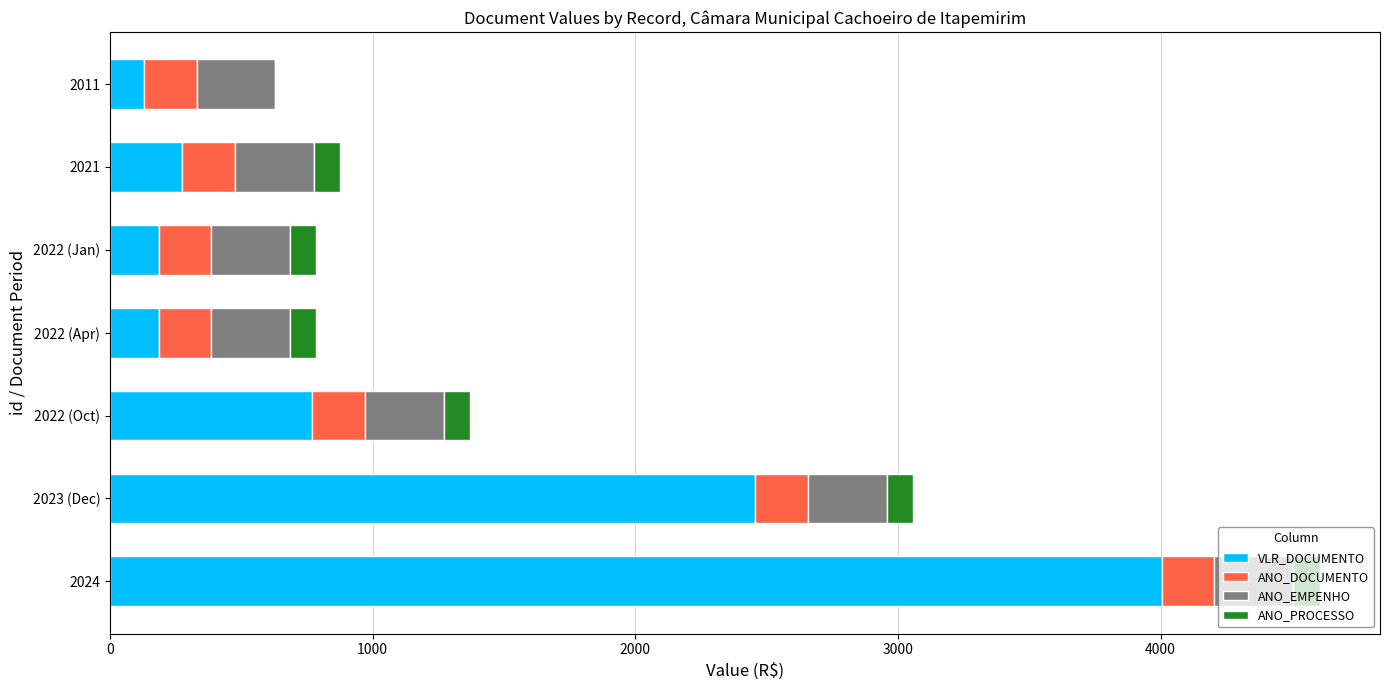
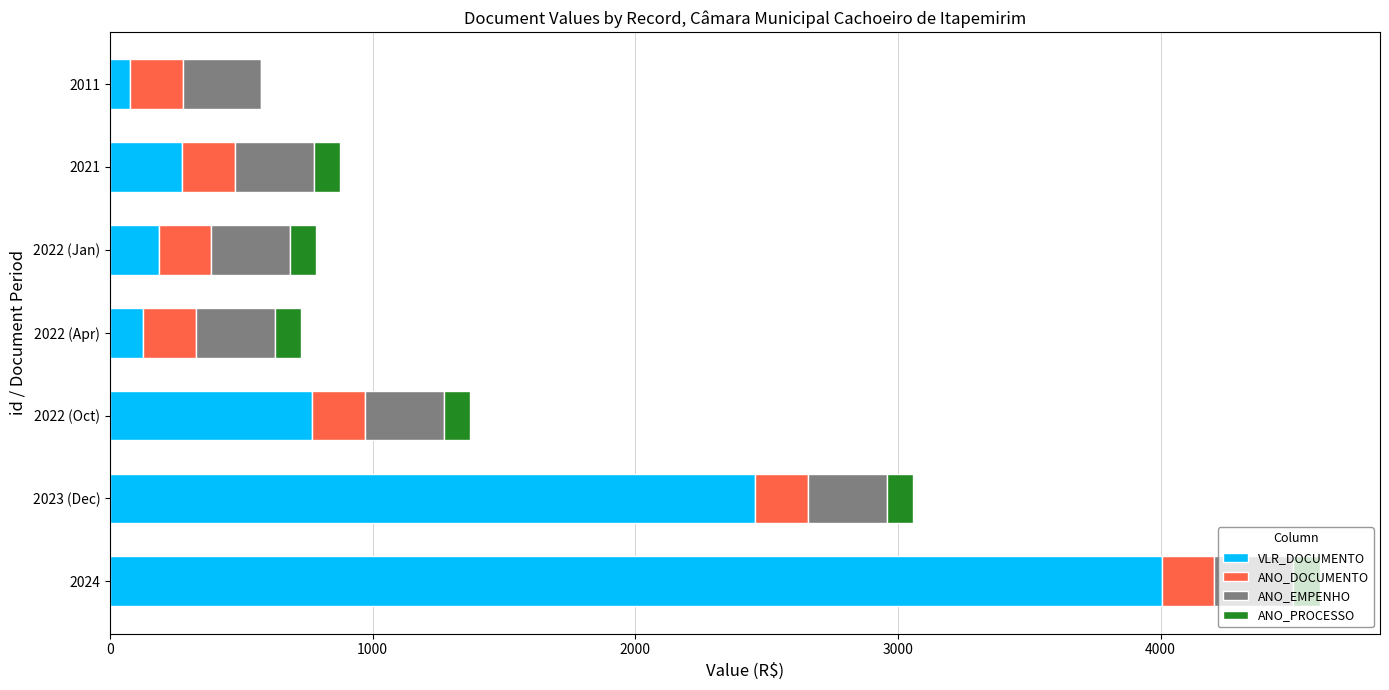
VLR_DOCUMENTO, 2011: 130 -> 80
VLR_DOCUMENTO, 2022 (Apr): 190 -> 130
